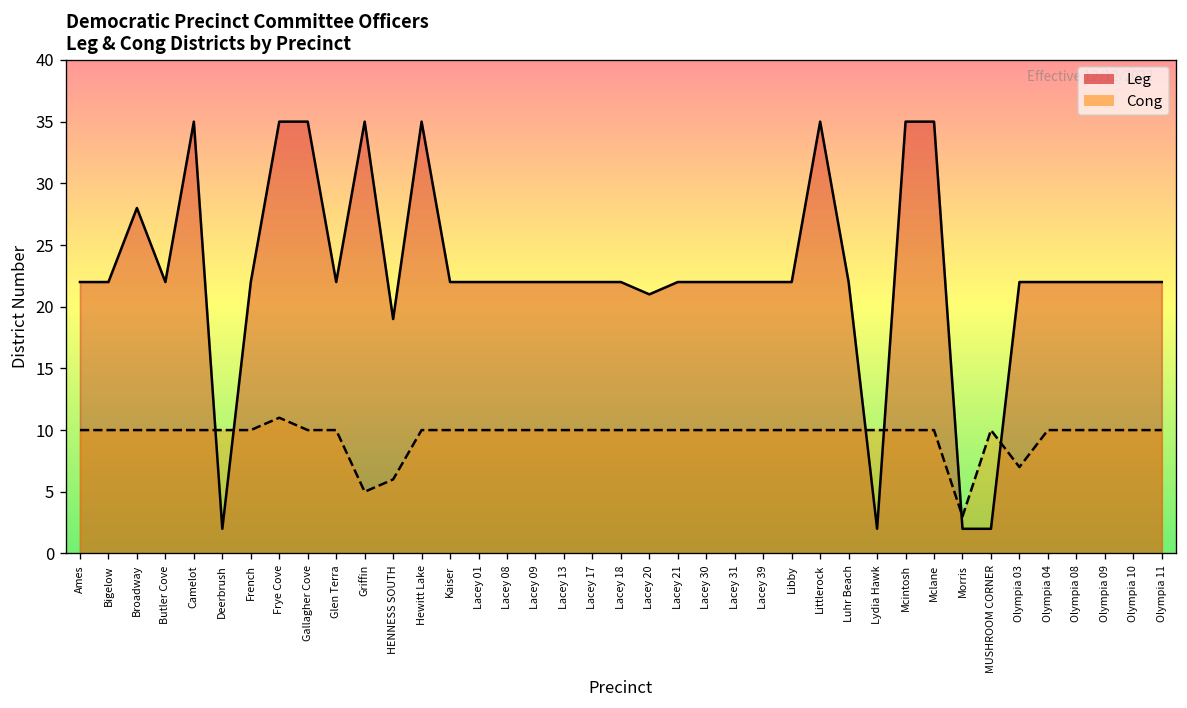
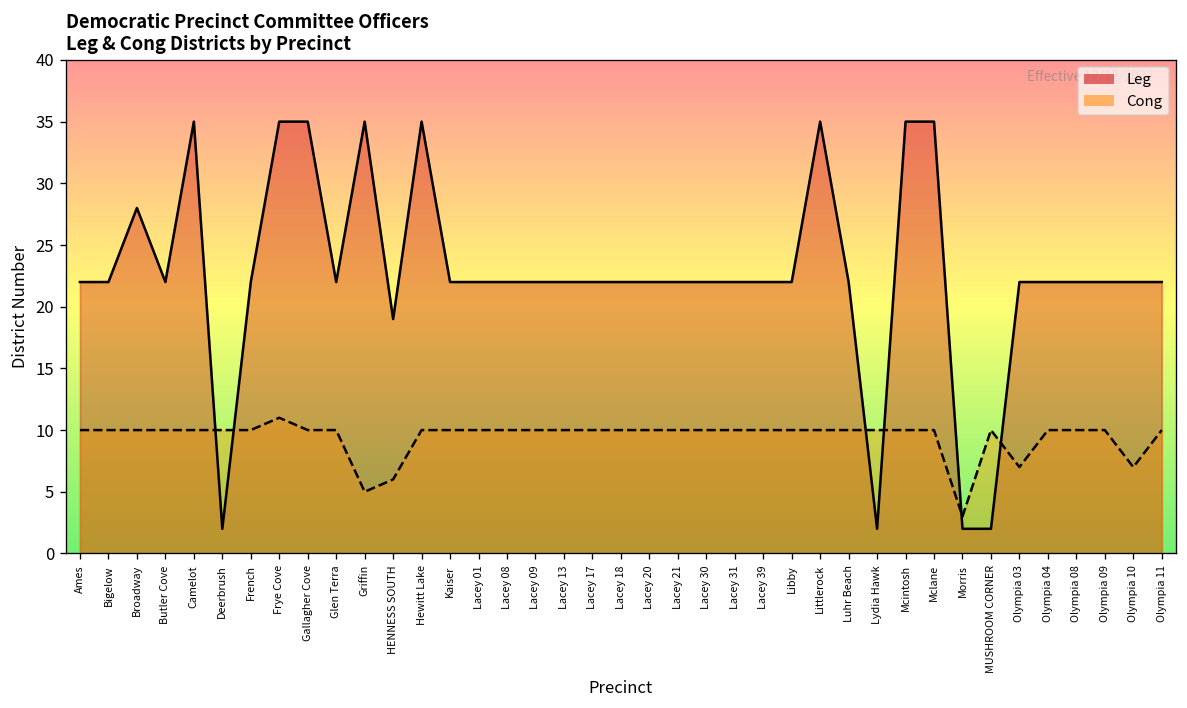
Leg, Lacey 20: 21 -> 22
Cong, Olympia 10: 10 -> 7
